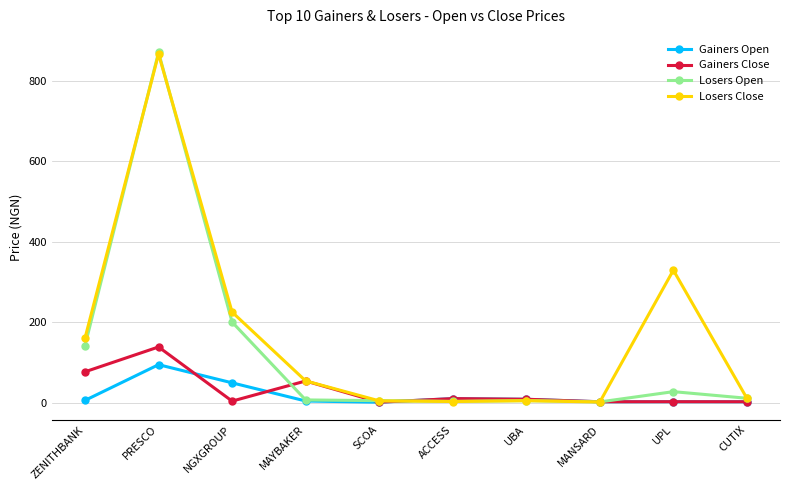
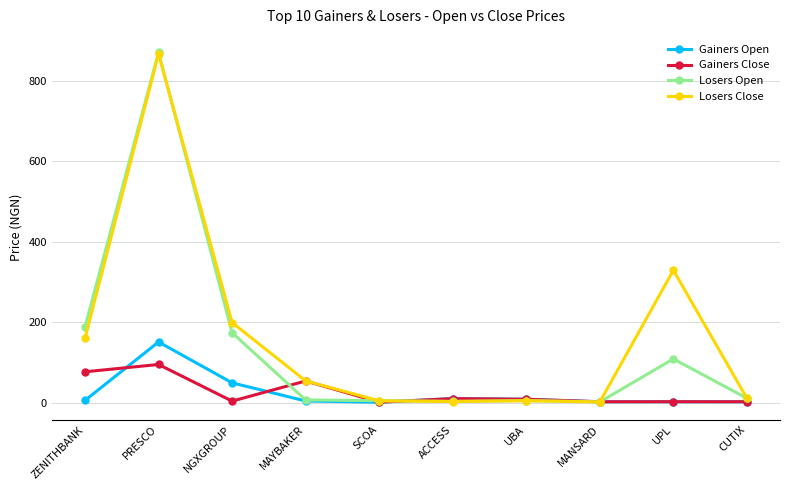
Losers Open, ZENITHBANK: 140 -> 190
Gainers Open, PRESCO: 90 -> 150
Gainers Close, PRESCO: 140 -> 100
Losers Open, NGXGROUP: 200 -> 170
Losers Close, NGXGROUP: 230 -> 200
Losers Open, UPL: 30 -> 110
